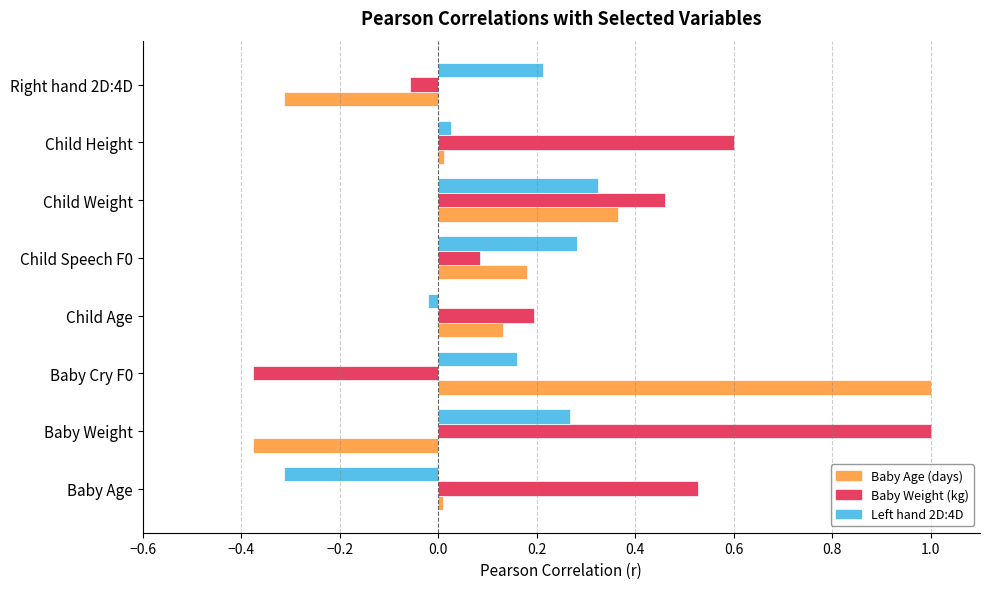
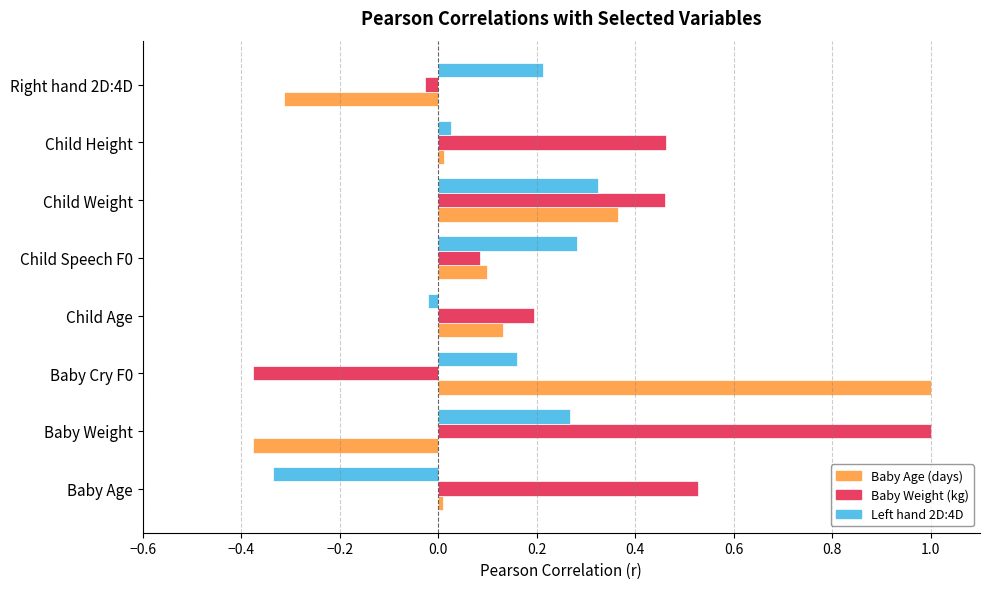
Baby Weight (kg), Right hand 2D:4D: -0.06 -> -0.03
Baby Weight (kg), Child Height: 0.60 -> 0.46
Baby Age (days), Child Speech F0: 0.18 -> 0.10
Left hand 2D:4D, Baby Age: -0.31 -> -0.34
